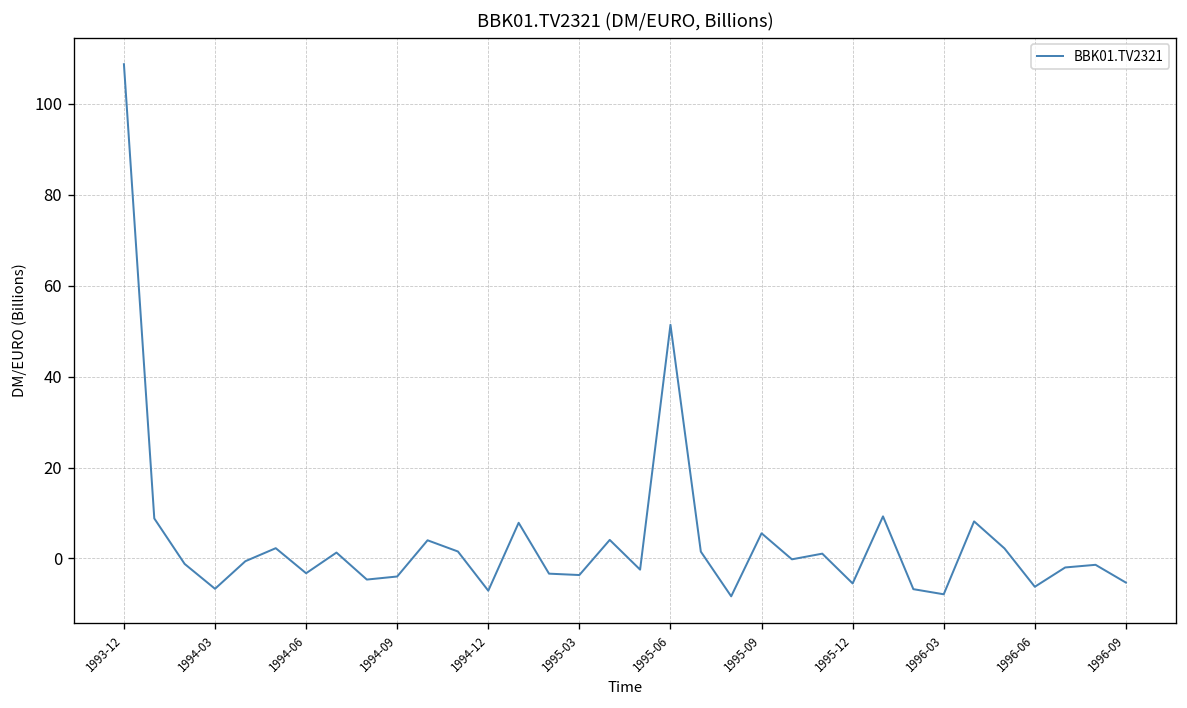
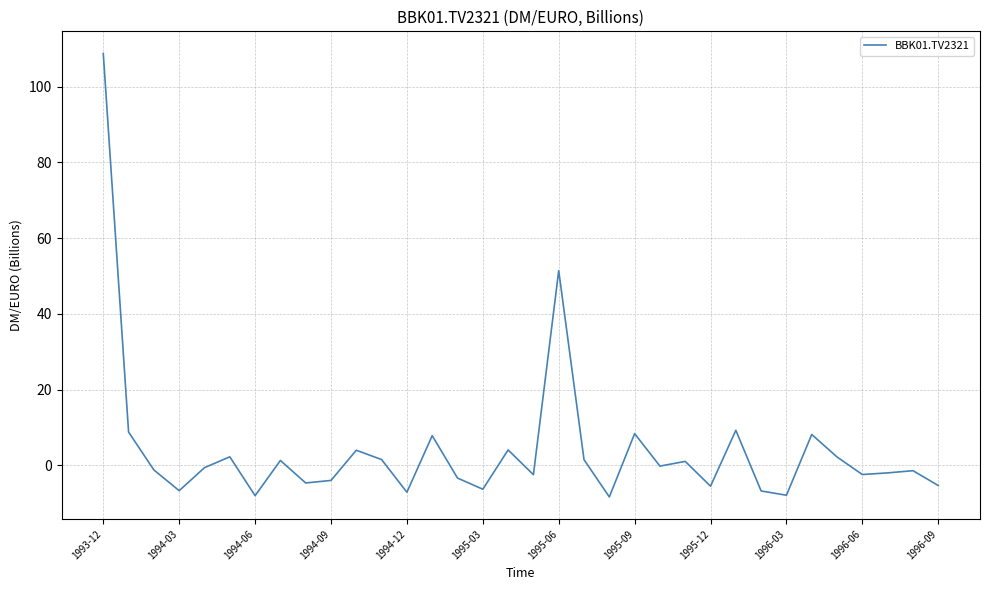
1994-06: -3 -> -8
1995-03: -4 -> -6
1995-09: 6 -> 8
1996-06: -6 -> -2
